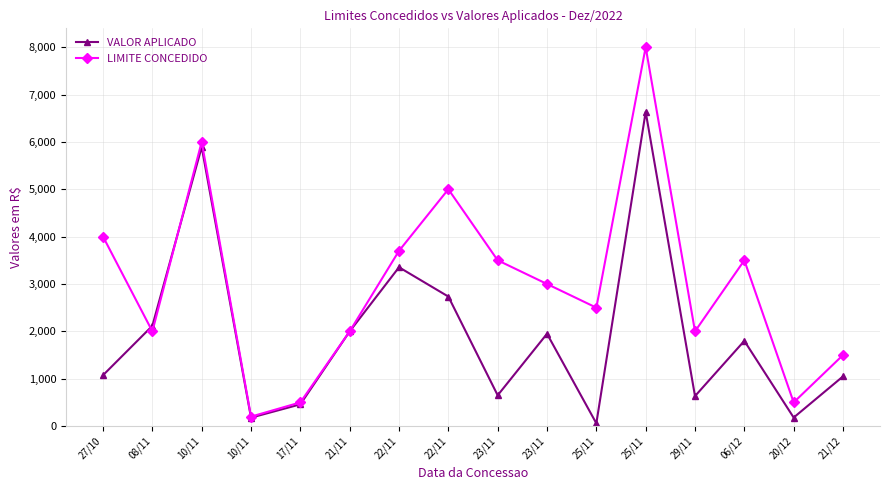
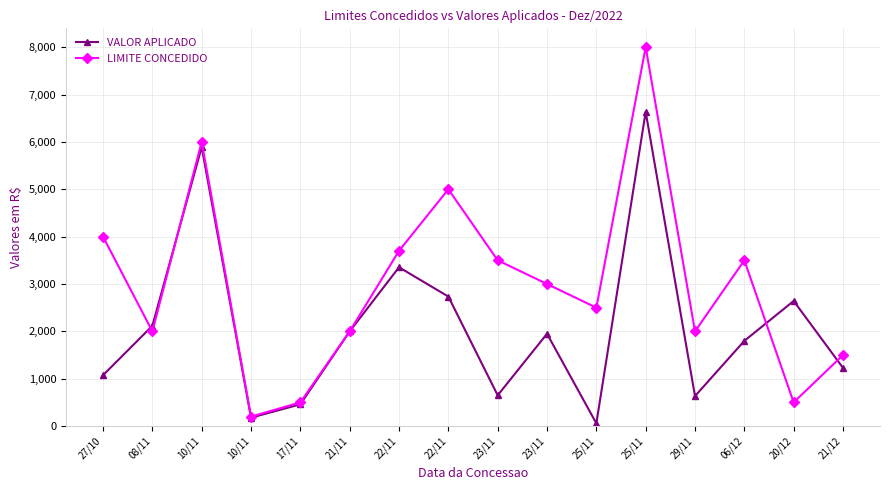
VALOR APLICADO, 20/12: 200 -> 2,600
VALOR APLICADO, 21/12: 1,000 -> 1,200
